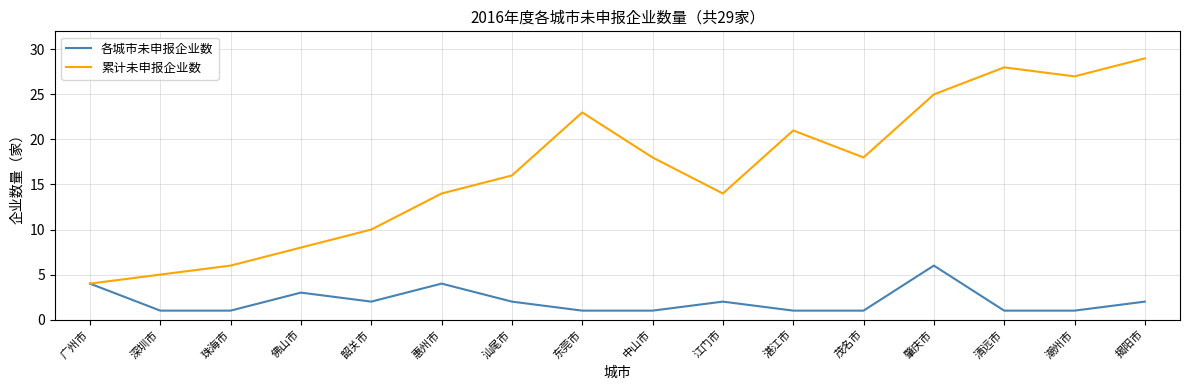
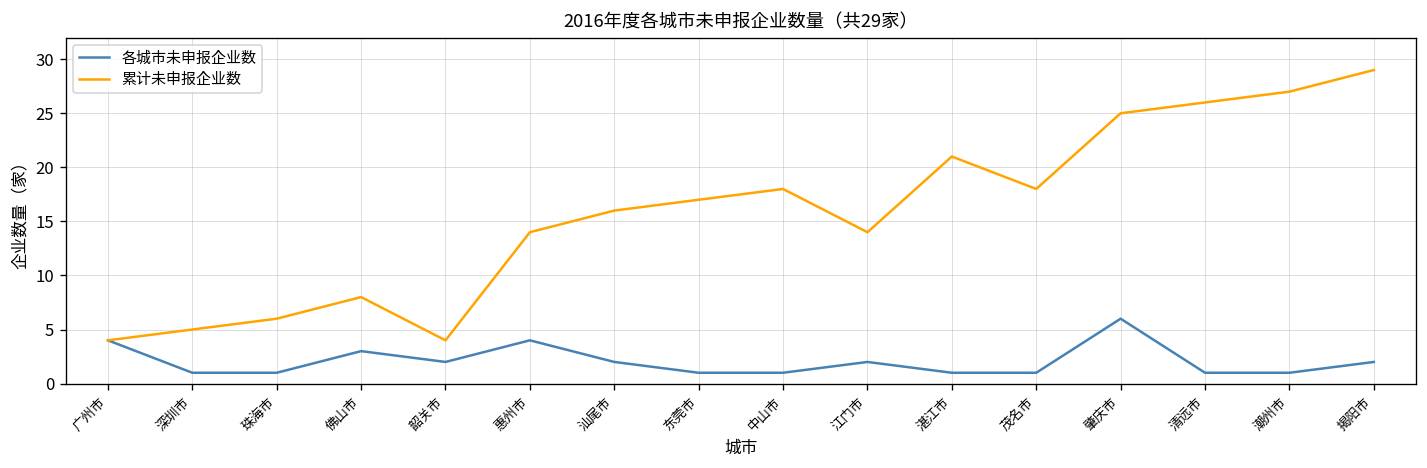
累计未申报企业数, 韶关市: 10 -> 4
累计未申报企业数, 东莞市: 23 -> 17
累计未申报企业数, 清远市: 28 -> 26
